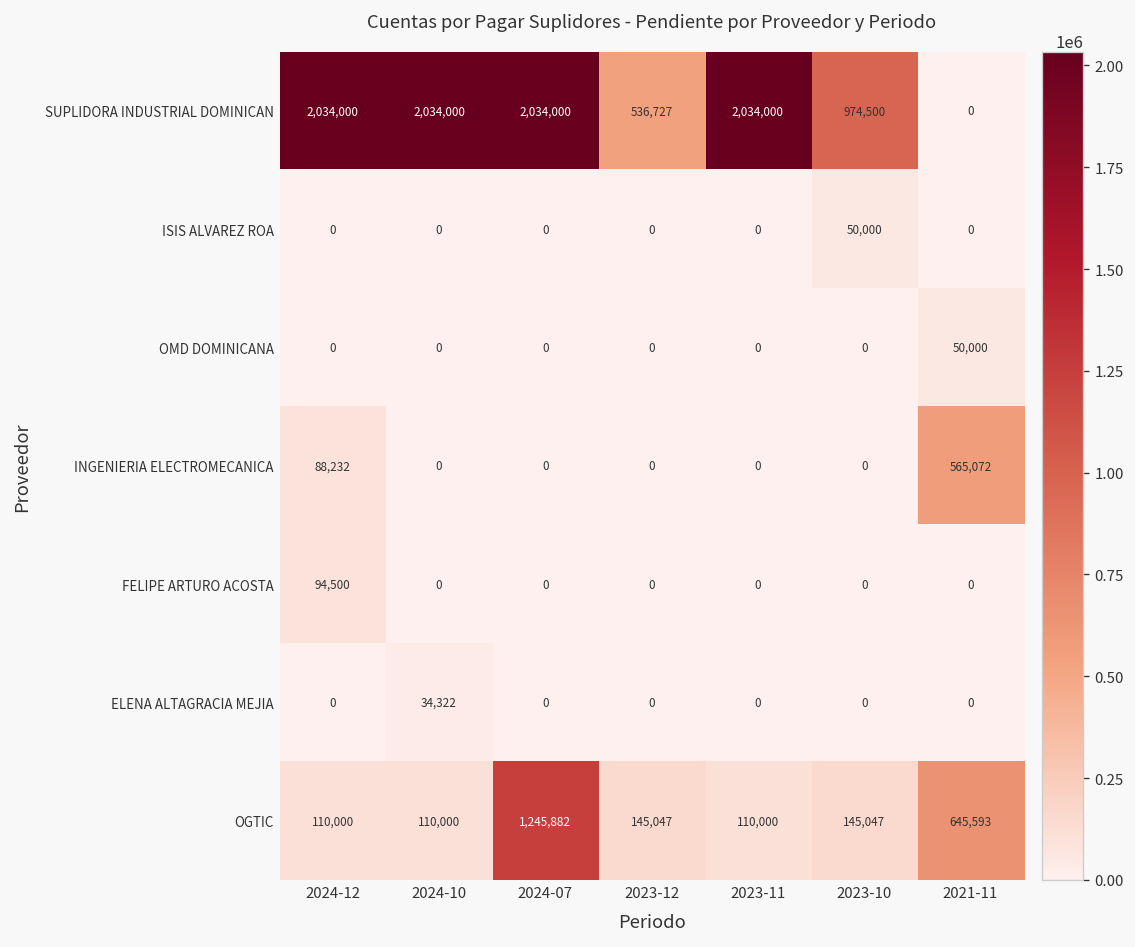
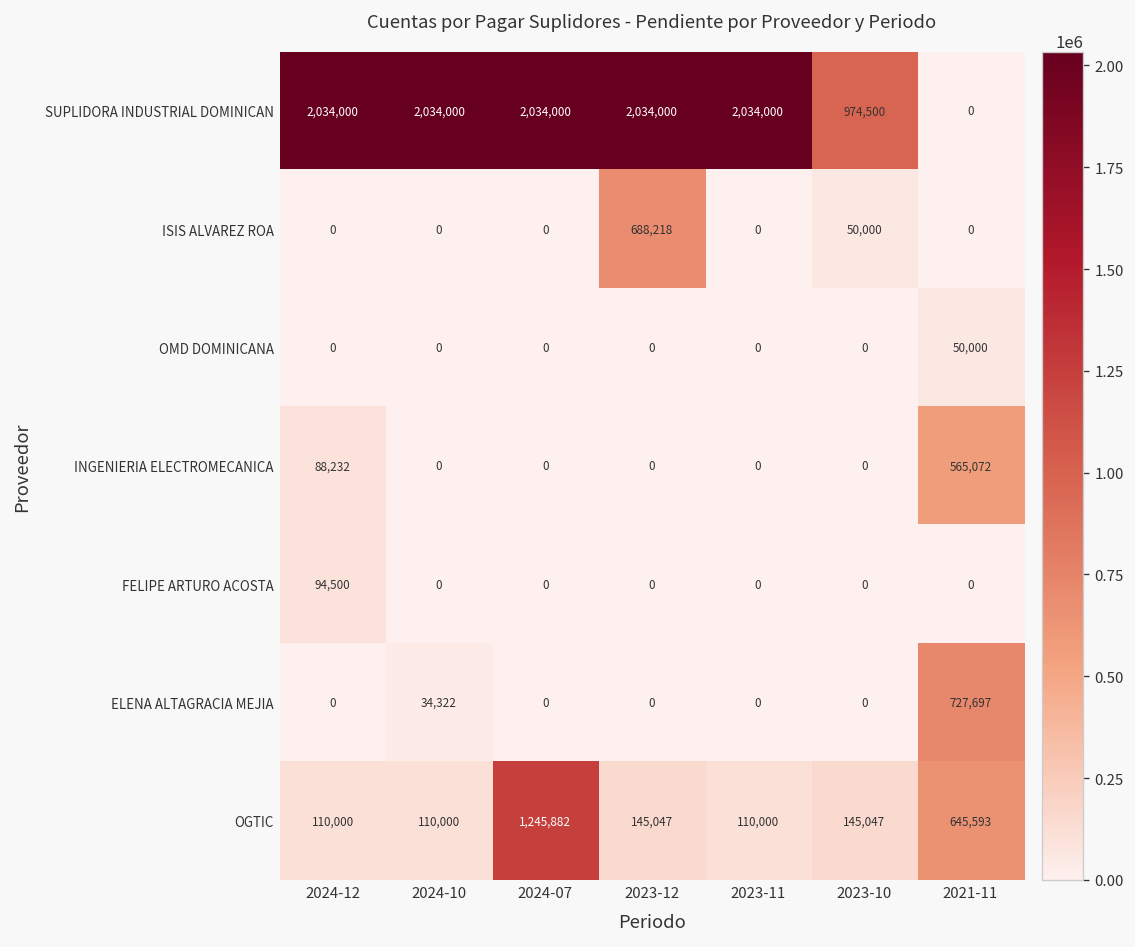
SUPLIDORA INDUSTRIAL DOMINICAN, 2023-12: 536,727 -> 2,034,000
ISIS ALVAREZ ROA, 2023-12: 0 -> 688,218
ELENA ALTAGRACIA MEJIA, 2021-11: 0 -> 727,697
